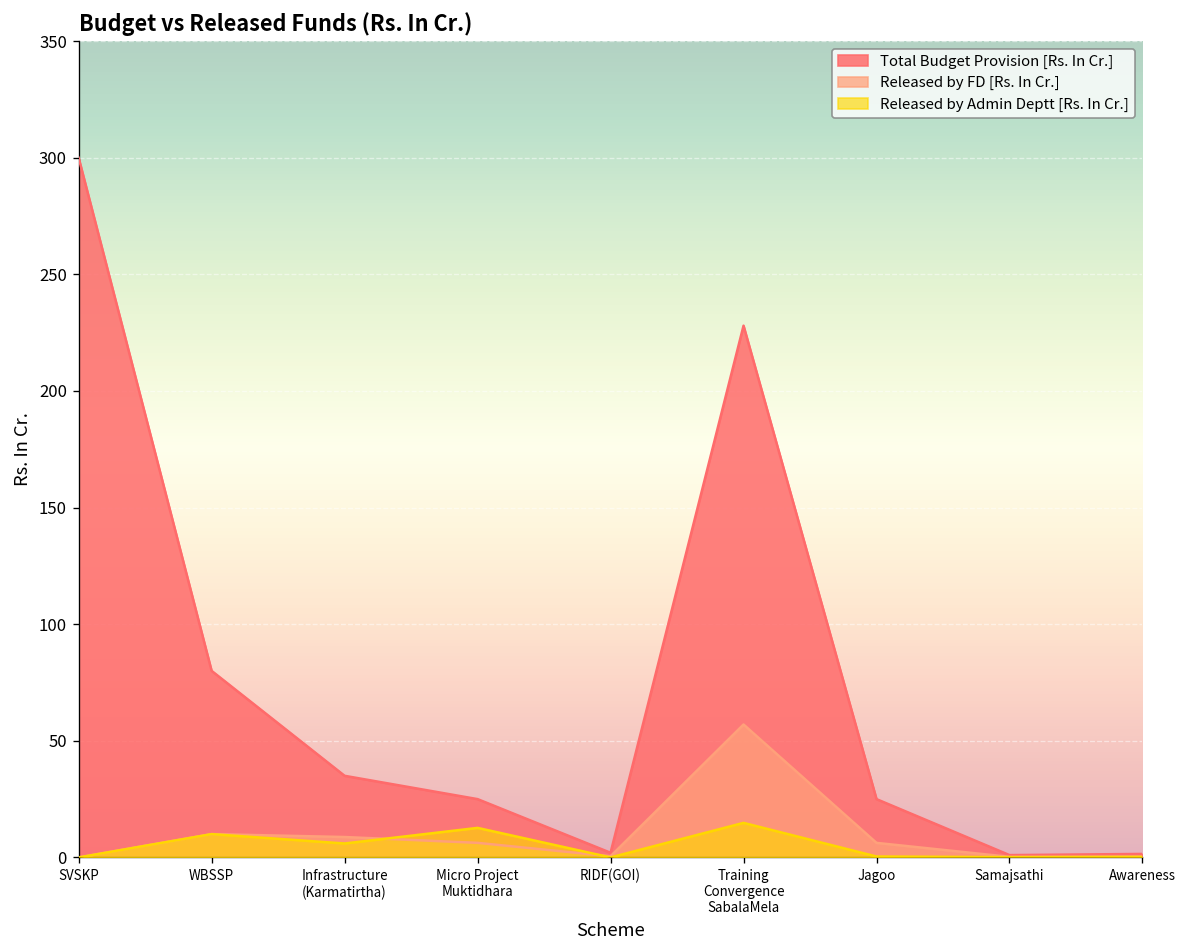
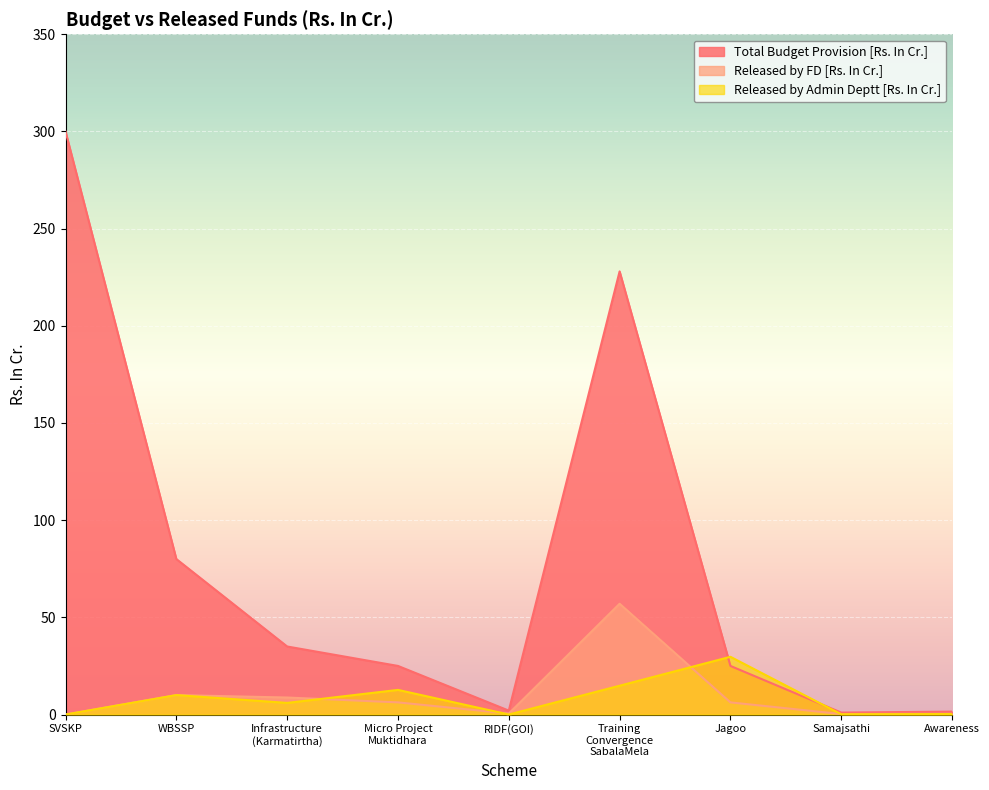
Released by Admin Deptt [Rs. In Cr.], Jagoo: 0 -> 30
